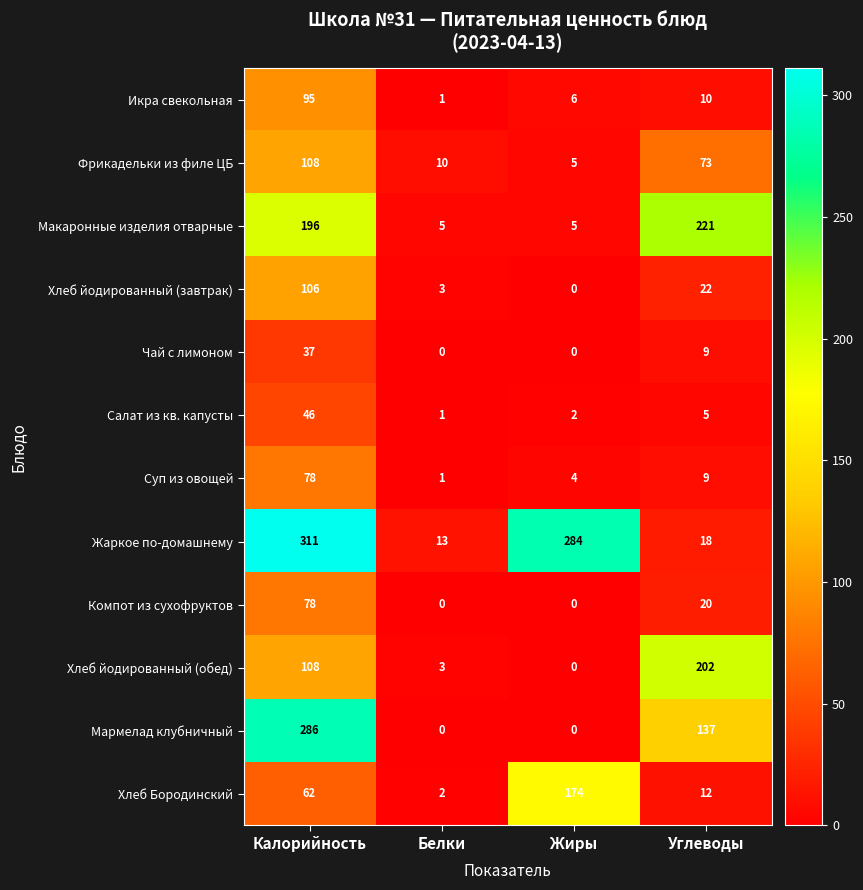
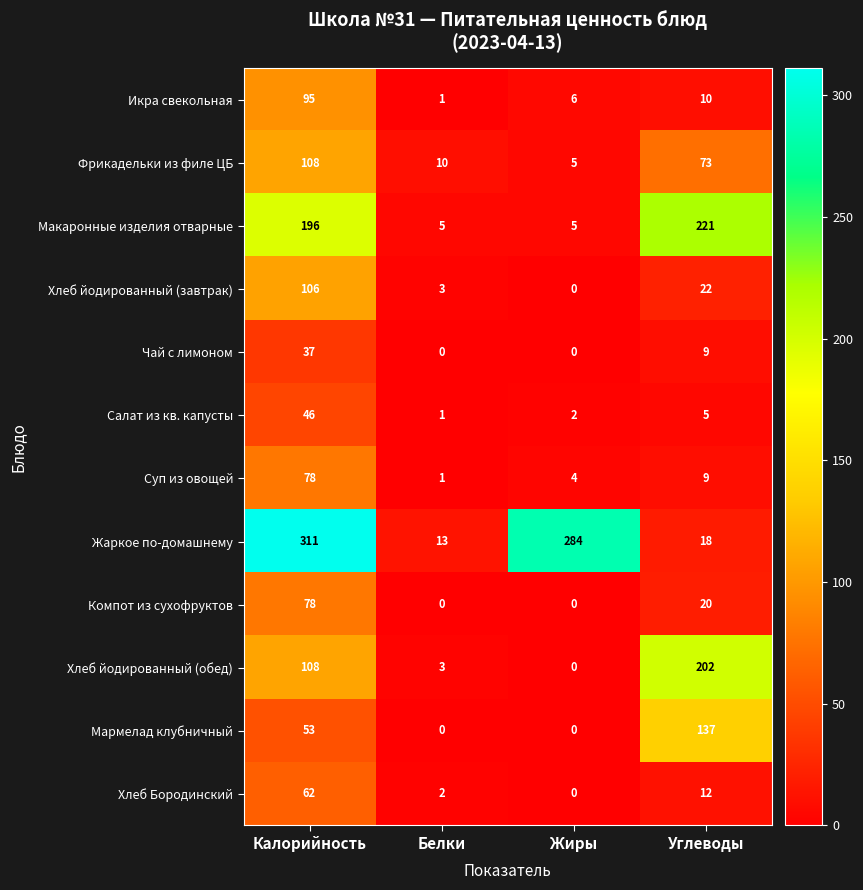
Мармелад клубничный, Калорийность: 286 -> 53
Хлеб Бородинский, Жиры: 174 -> 0
